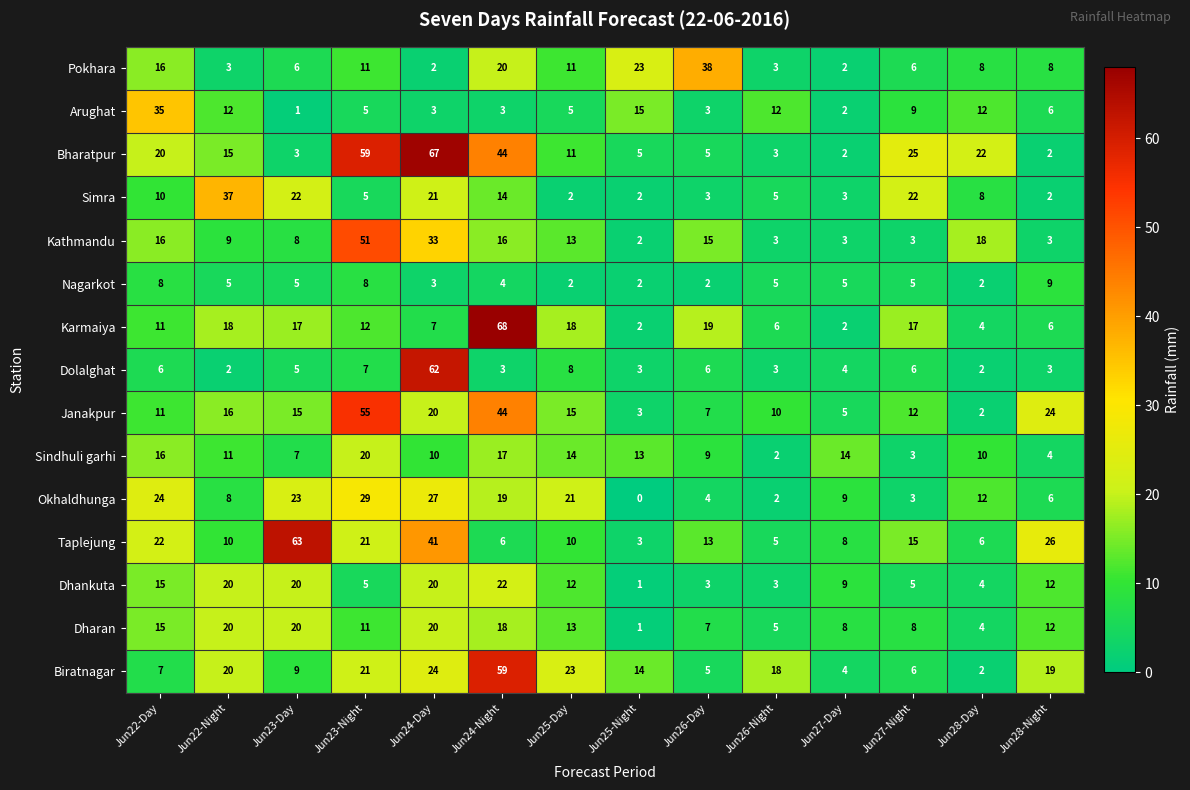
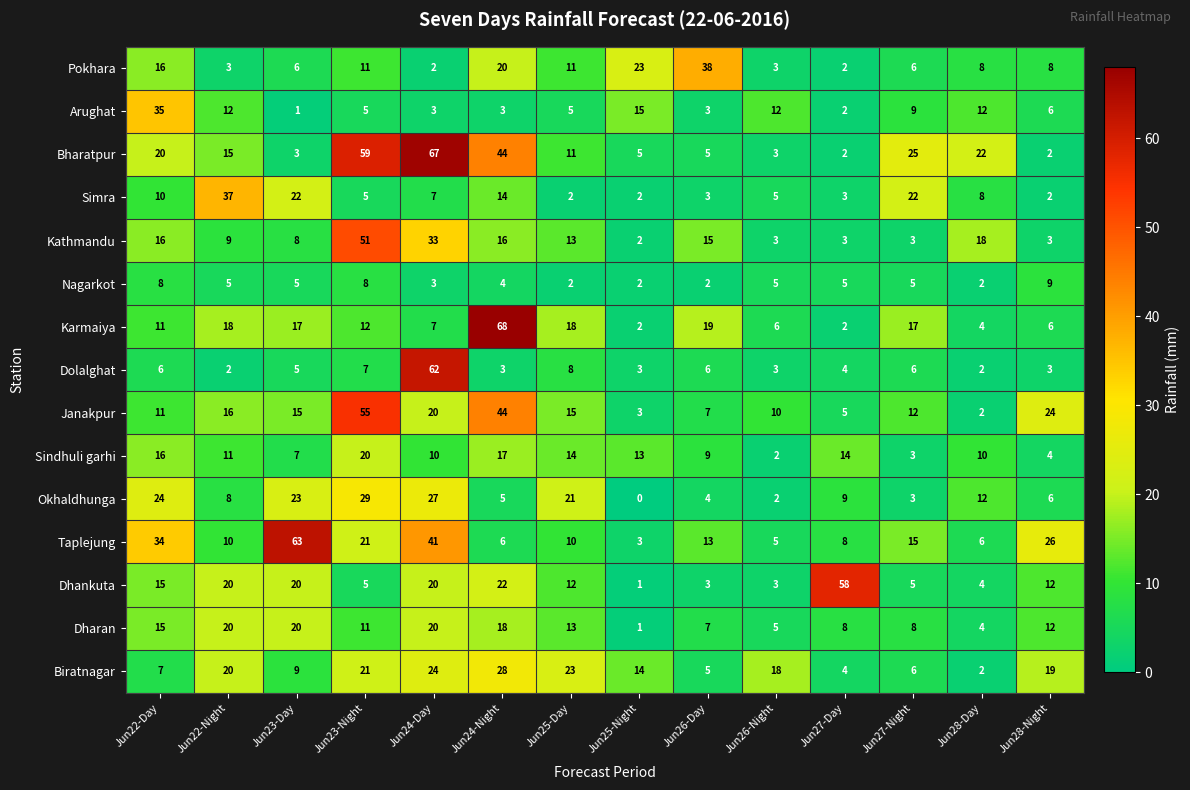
Simra, Jun24-Day: 21 -> 7
Okhaldhunga, Jun24-Night: 19 -> 5
Taplejung, Jun22-Day: 22 -> 34
Dhankuta, Jun27-Day: 9 -> 58
Biratnagar, Jun24-Night: 59 -> 28
